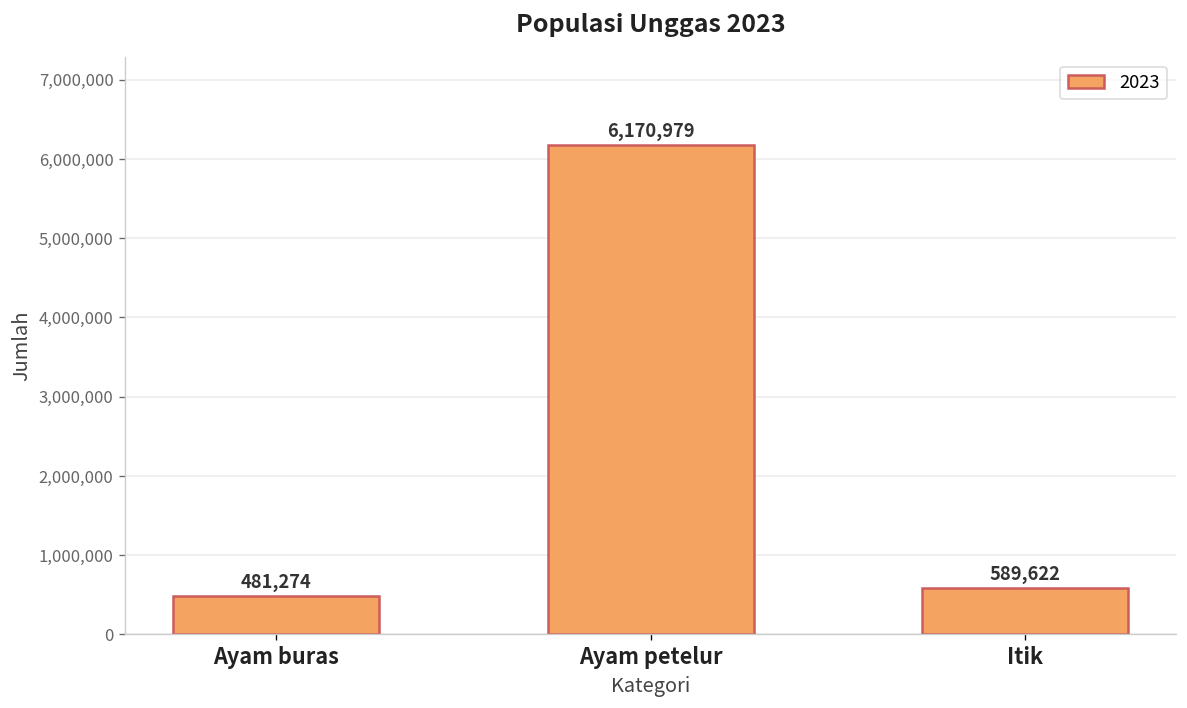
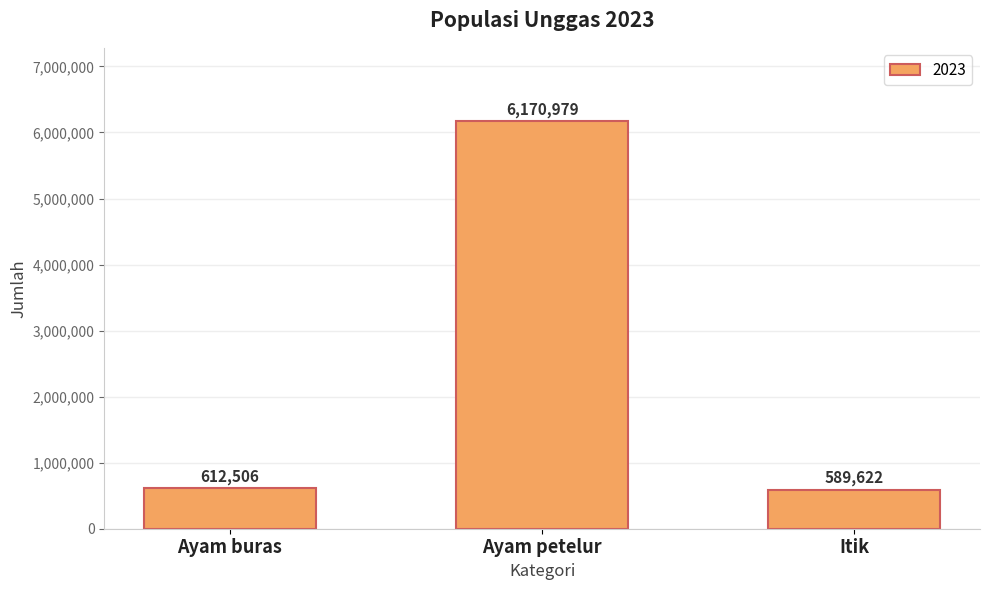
Ayam buras: 481,274 -> 612,506
